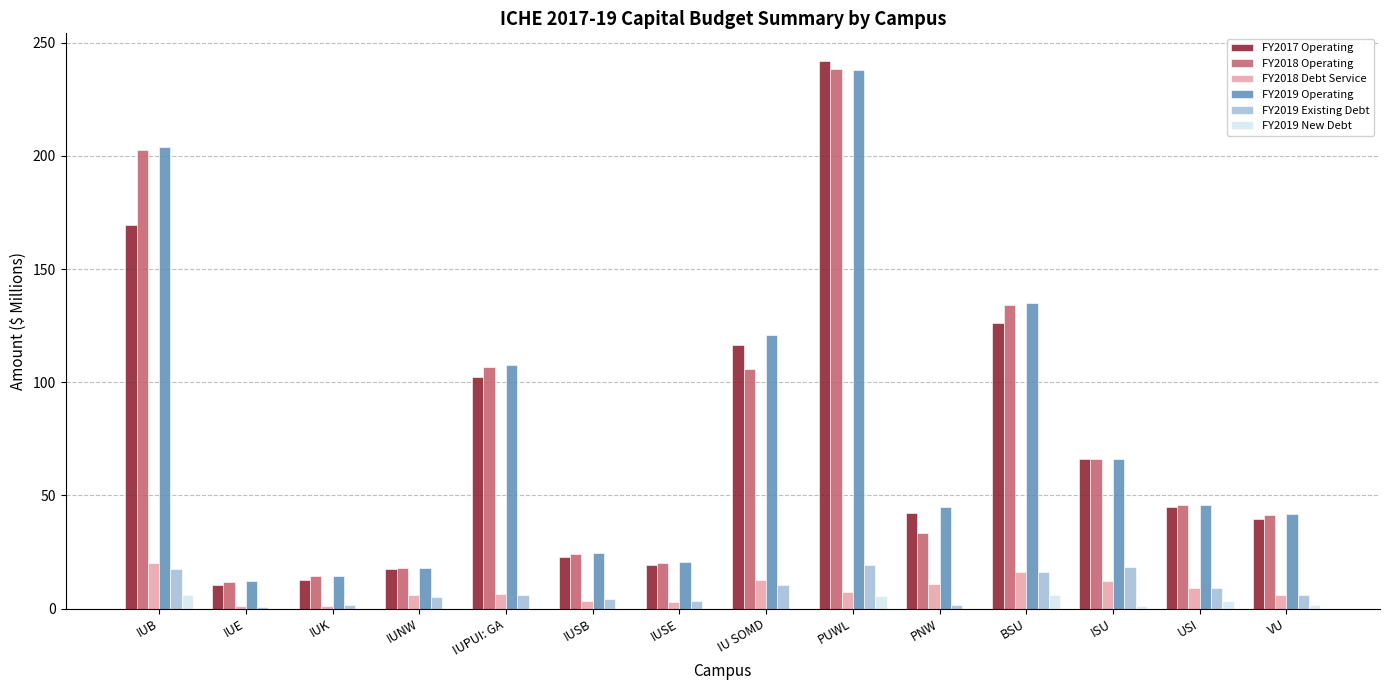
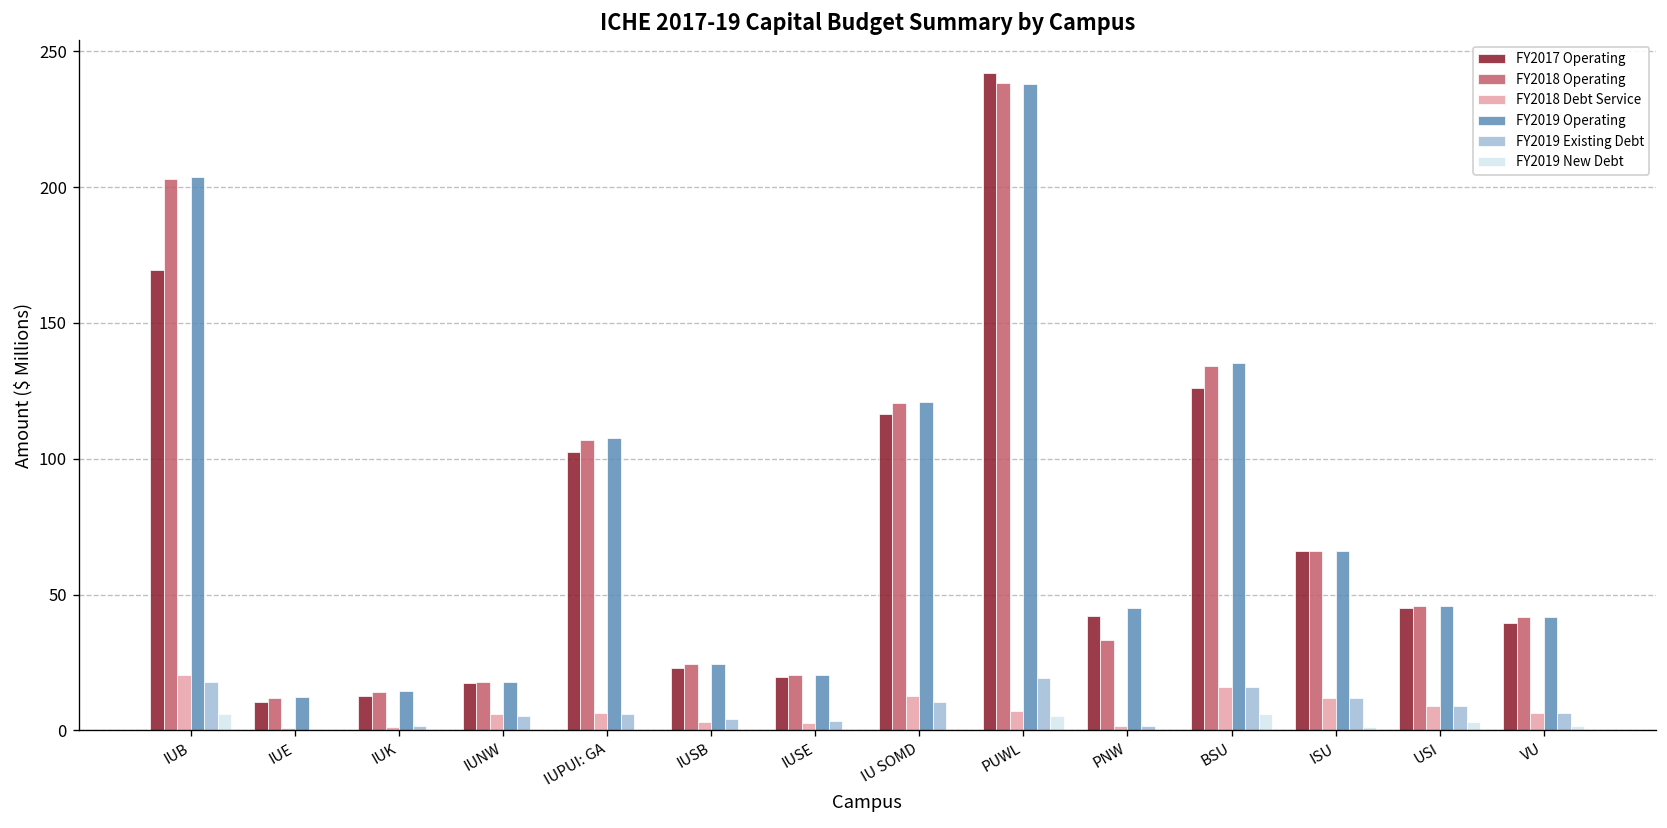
FY2018 Operating, IU SOMD: 106 -> 120
FY2018 Debt Service, PNW: 11 -> 2
FY2019 Existing Debt, ISU: 19 -> 12
